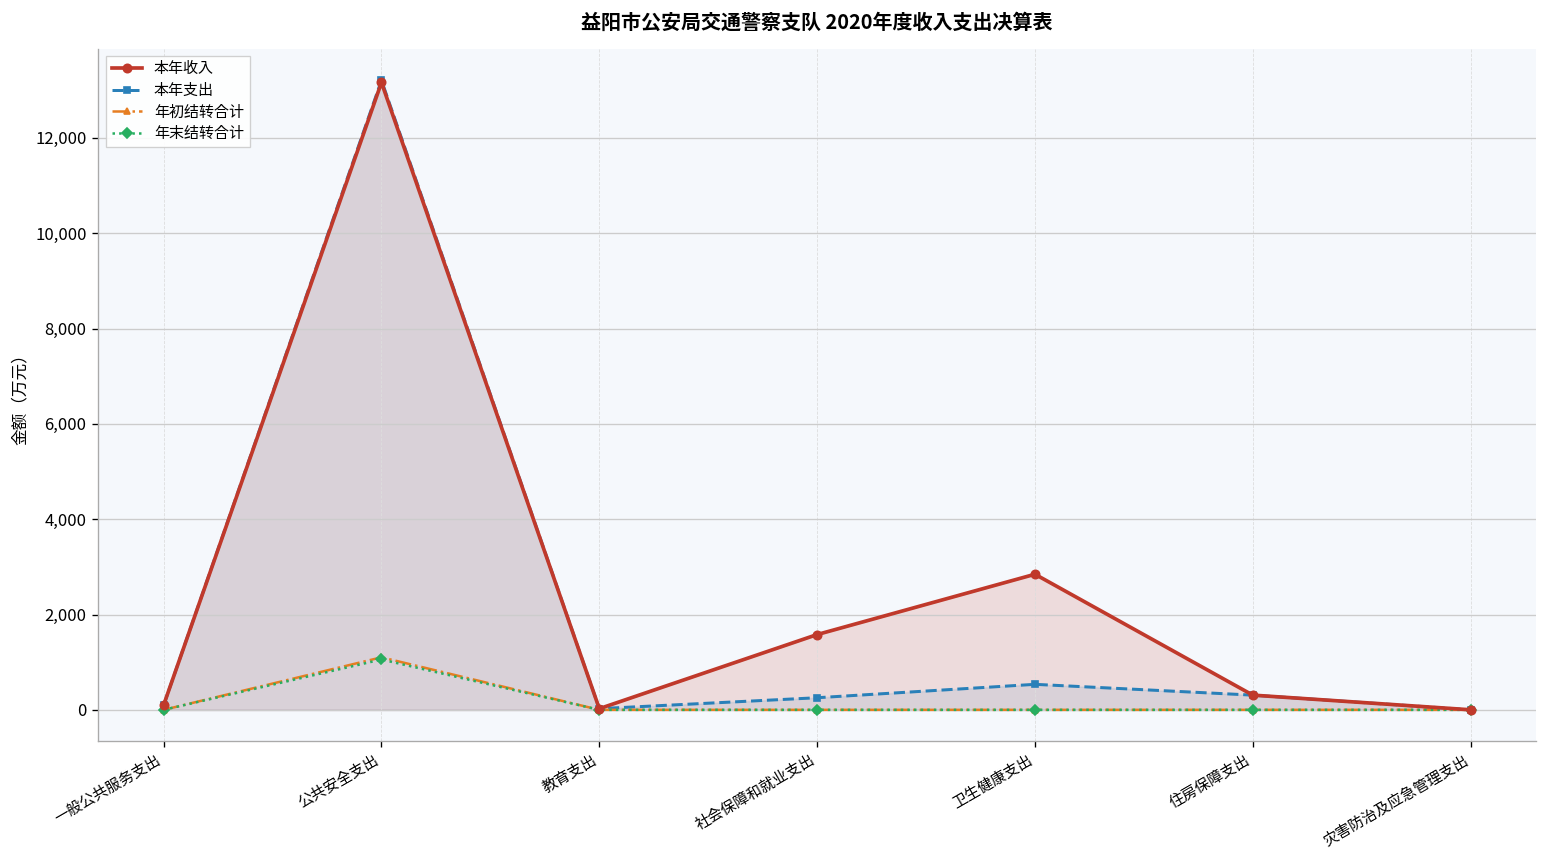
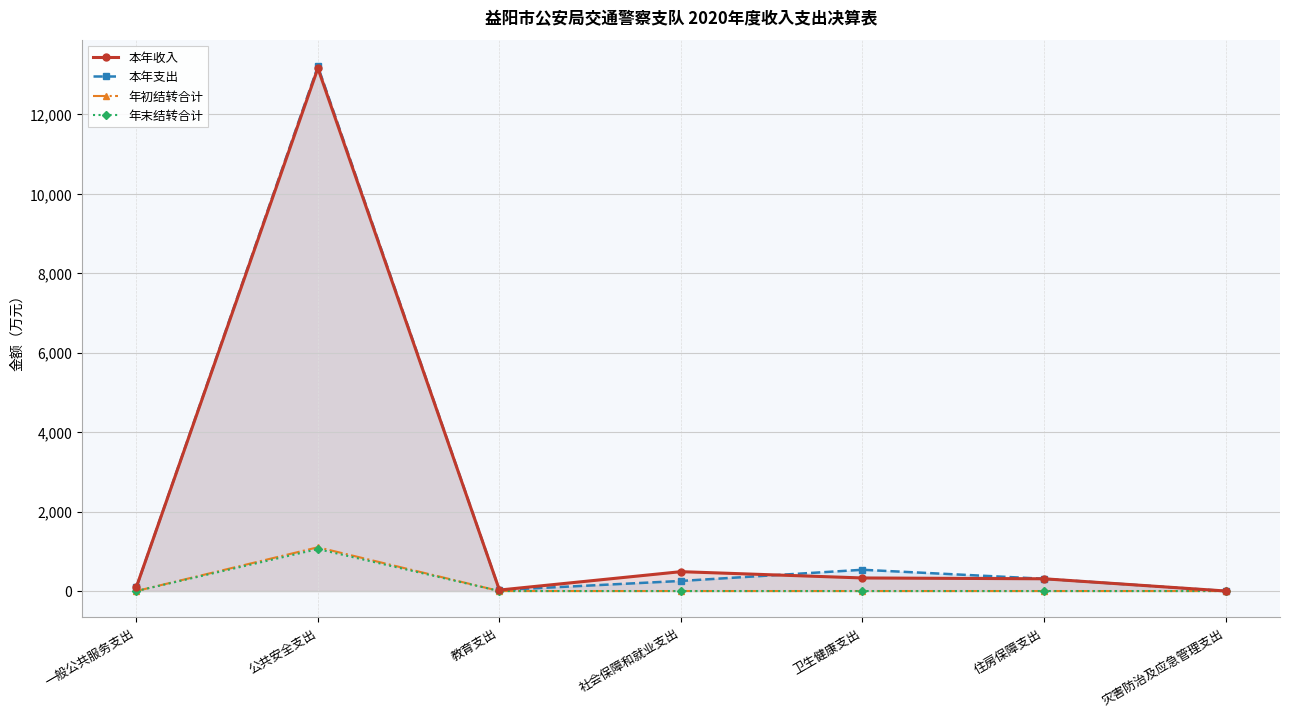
本年收入, 社会保障和就业支出: 1,600 -> 500
本年收入, 卫生健康支出: 2,800 -> 300
